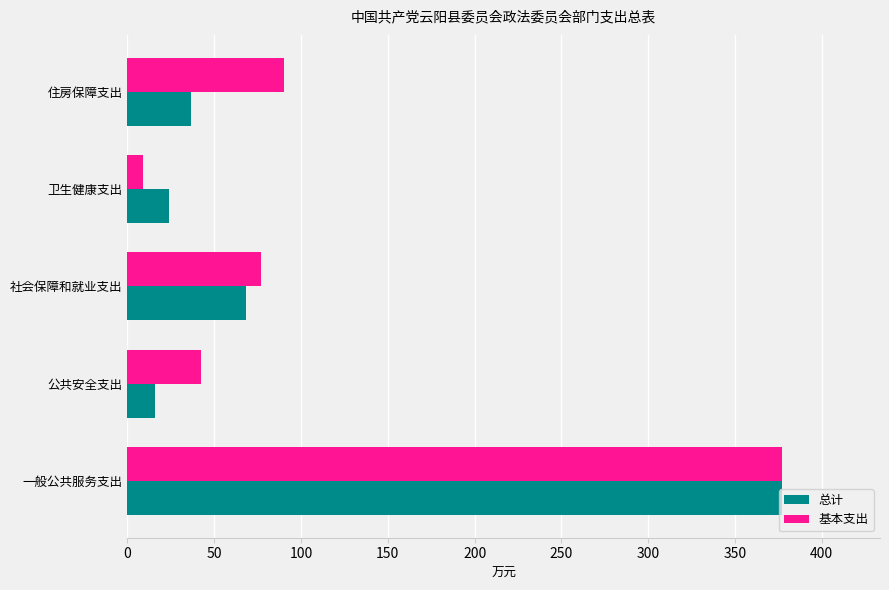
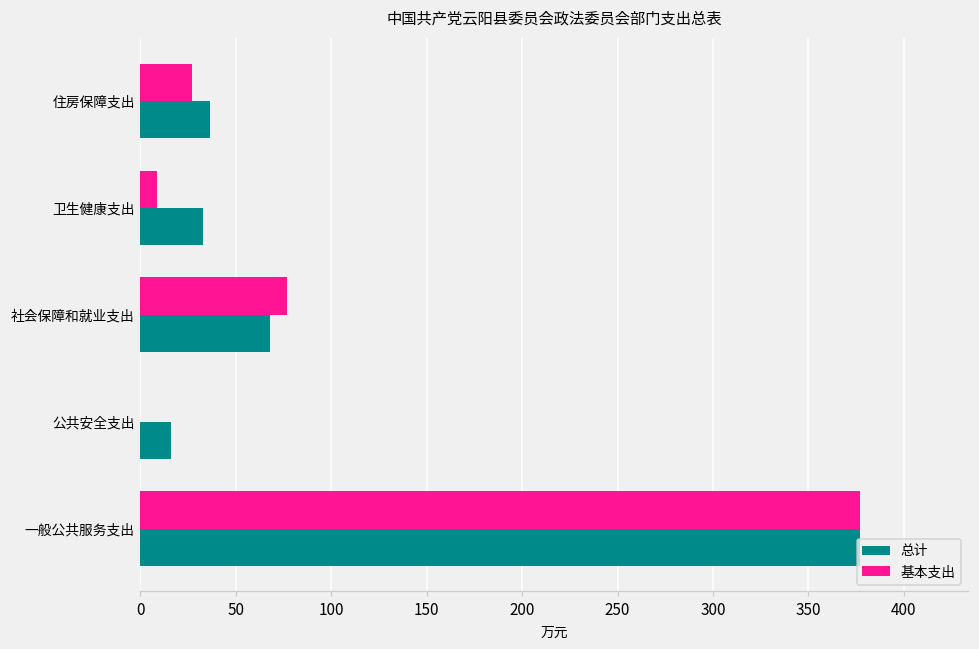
基本支出, 住房保障支出: 90 -> 27
总计, 卫生健康支出: 24 -> 33
基本支出, 公共安全支出: 43 -> 0
